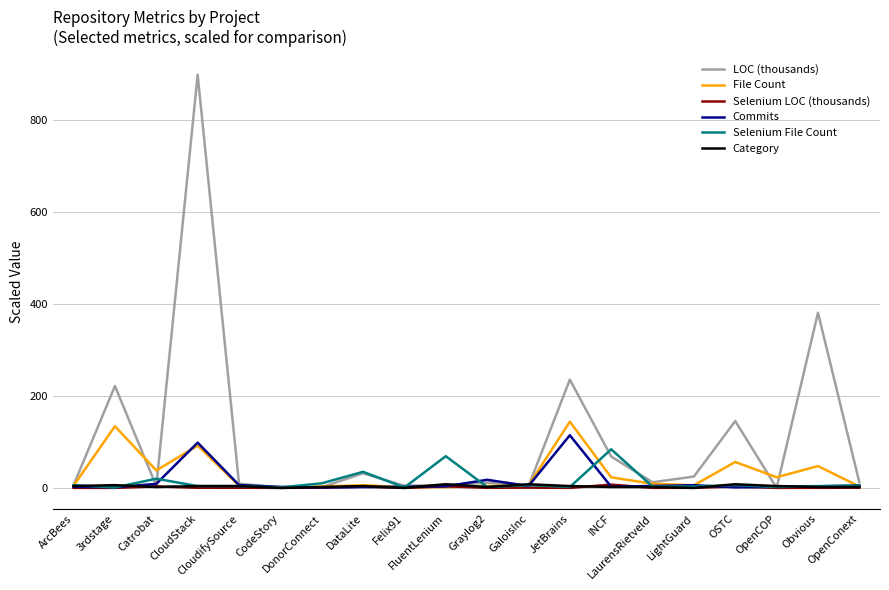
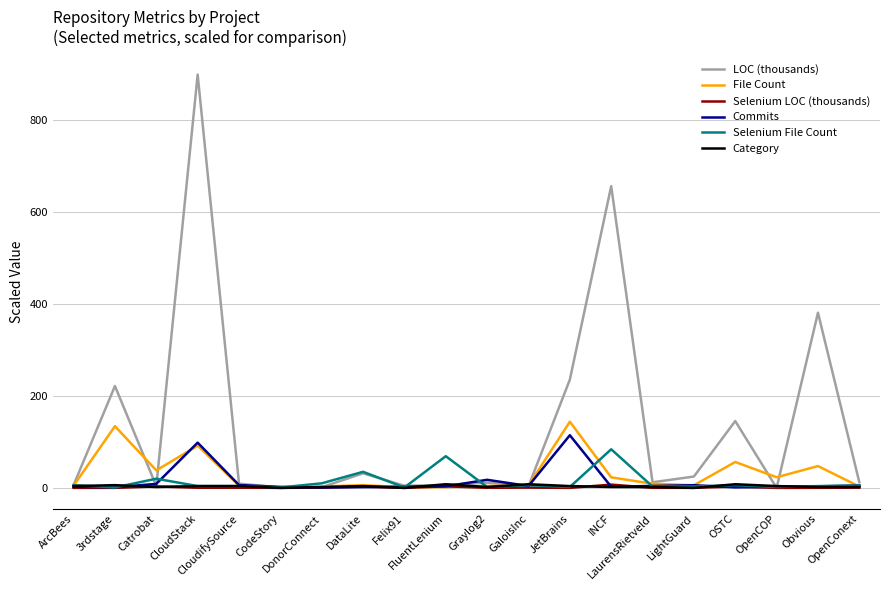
LOC (thousands), INCF: 70 -> 660
